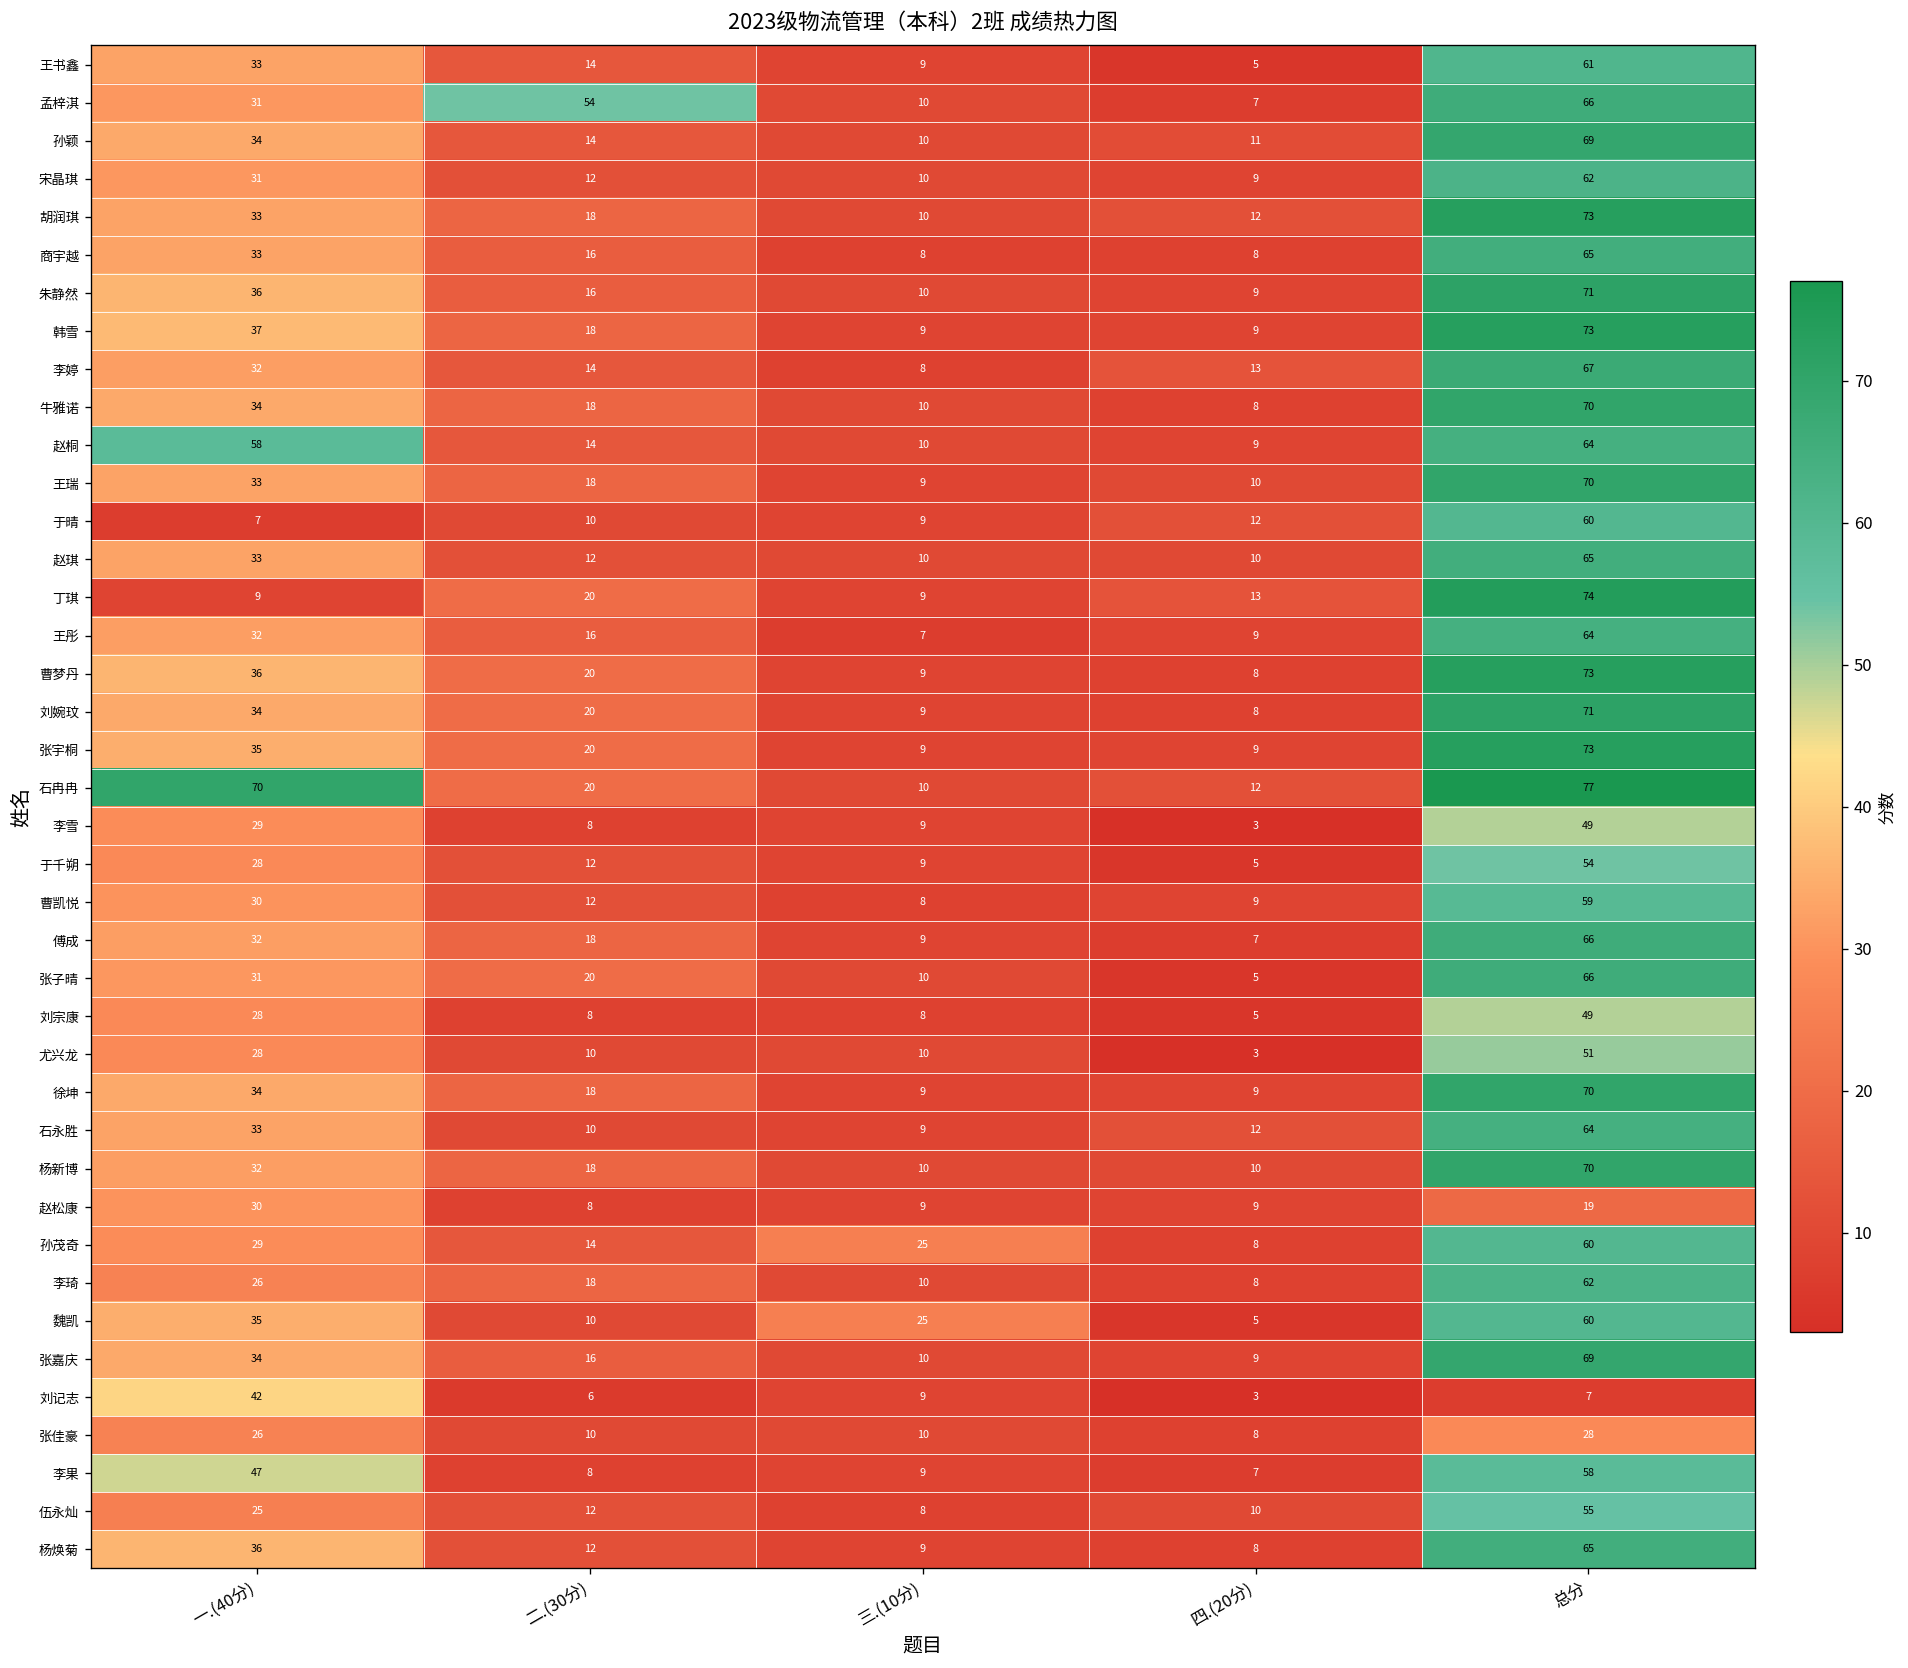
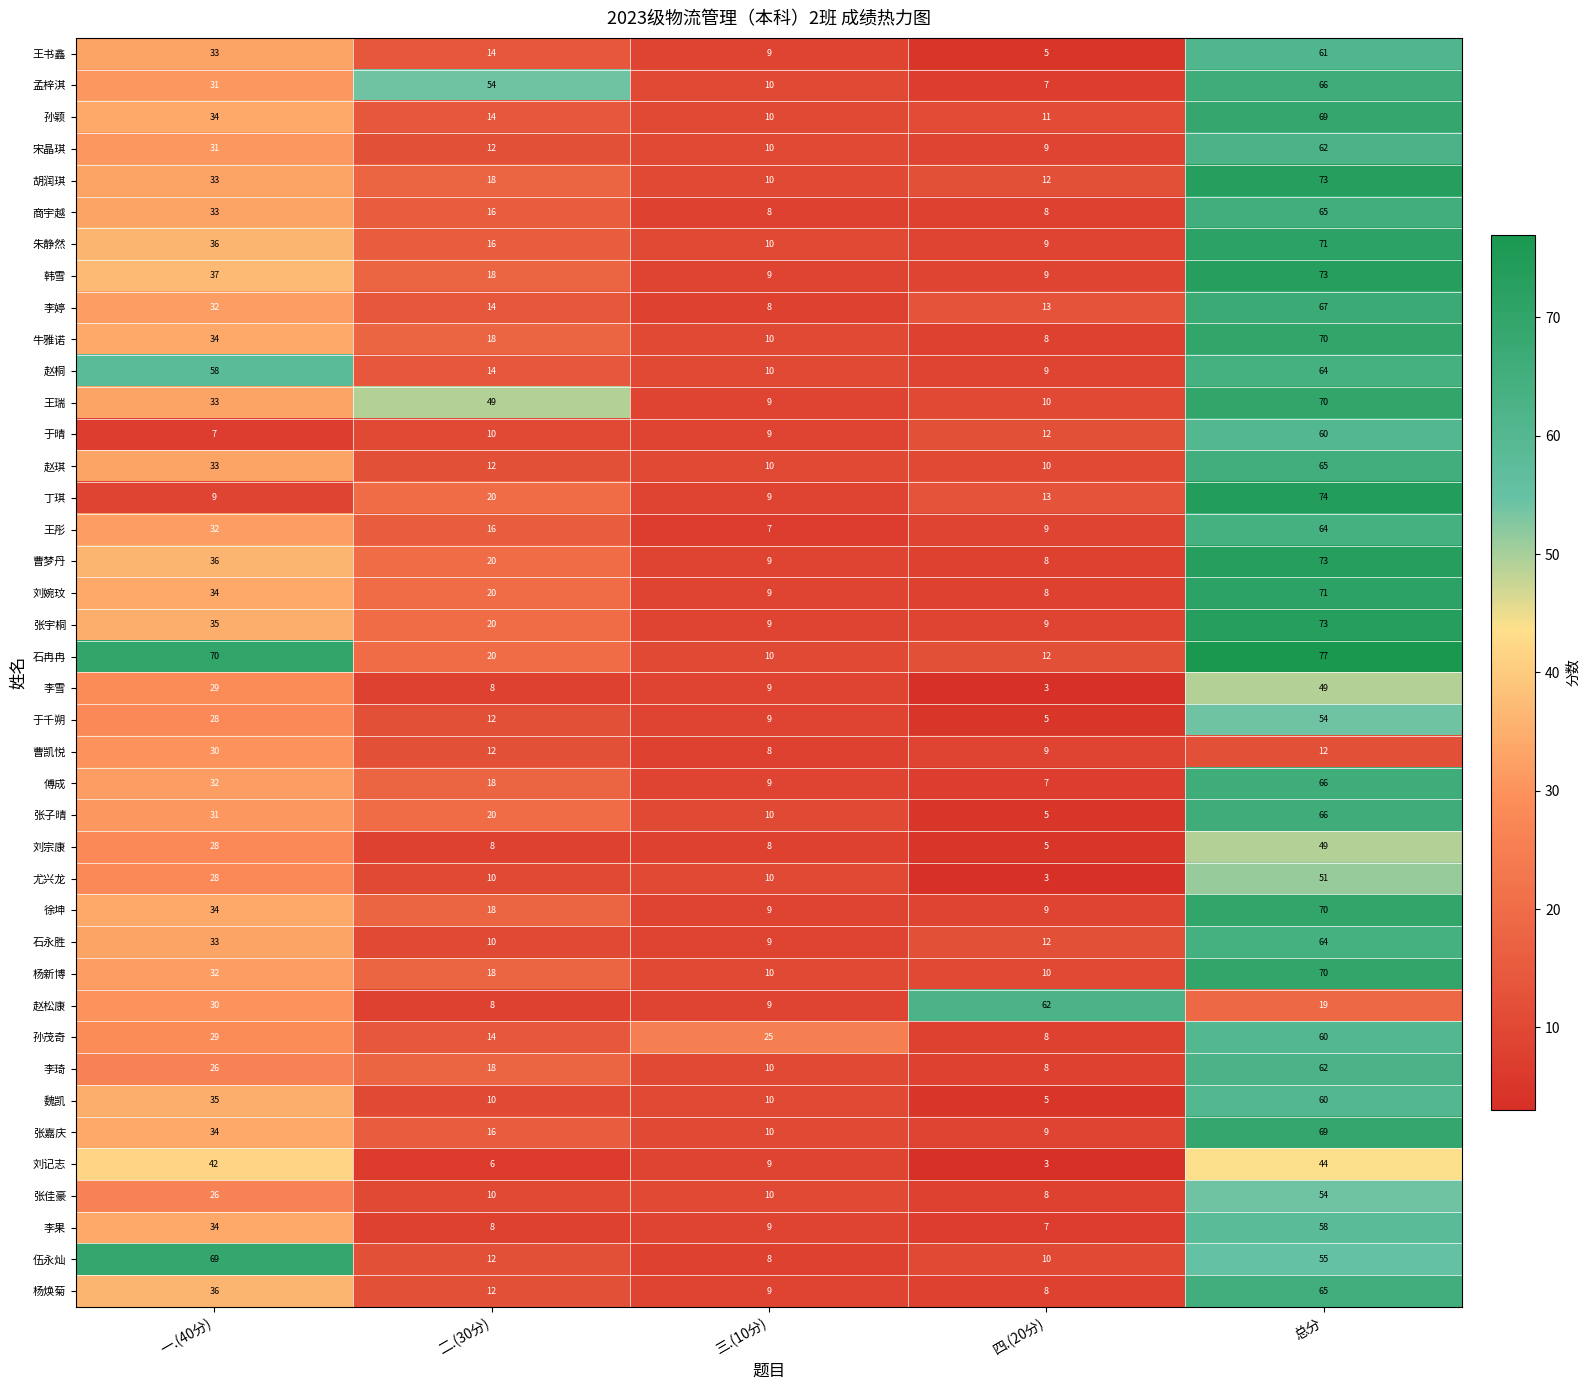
王瑞, 二.(30分): 18 -> 49
曹凯悦, 总分: 59 -> 12
赵松康, 四.(20分): 9 -> 62
魏凯, 三.(10分): 25 -> 10
刘记志, 总分: 7 -> 44
张佳豪, 总分: 28 -> 54
李果, 一.(40分): 47 -> 34
伍永灿, 一.(40分): 25 -> 69
